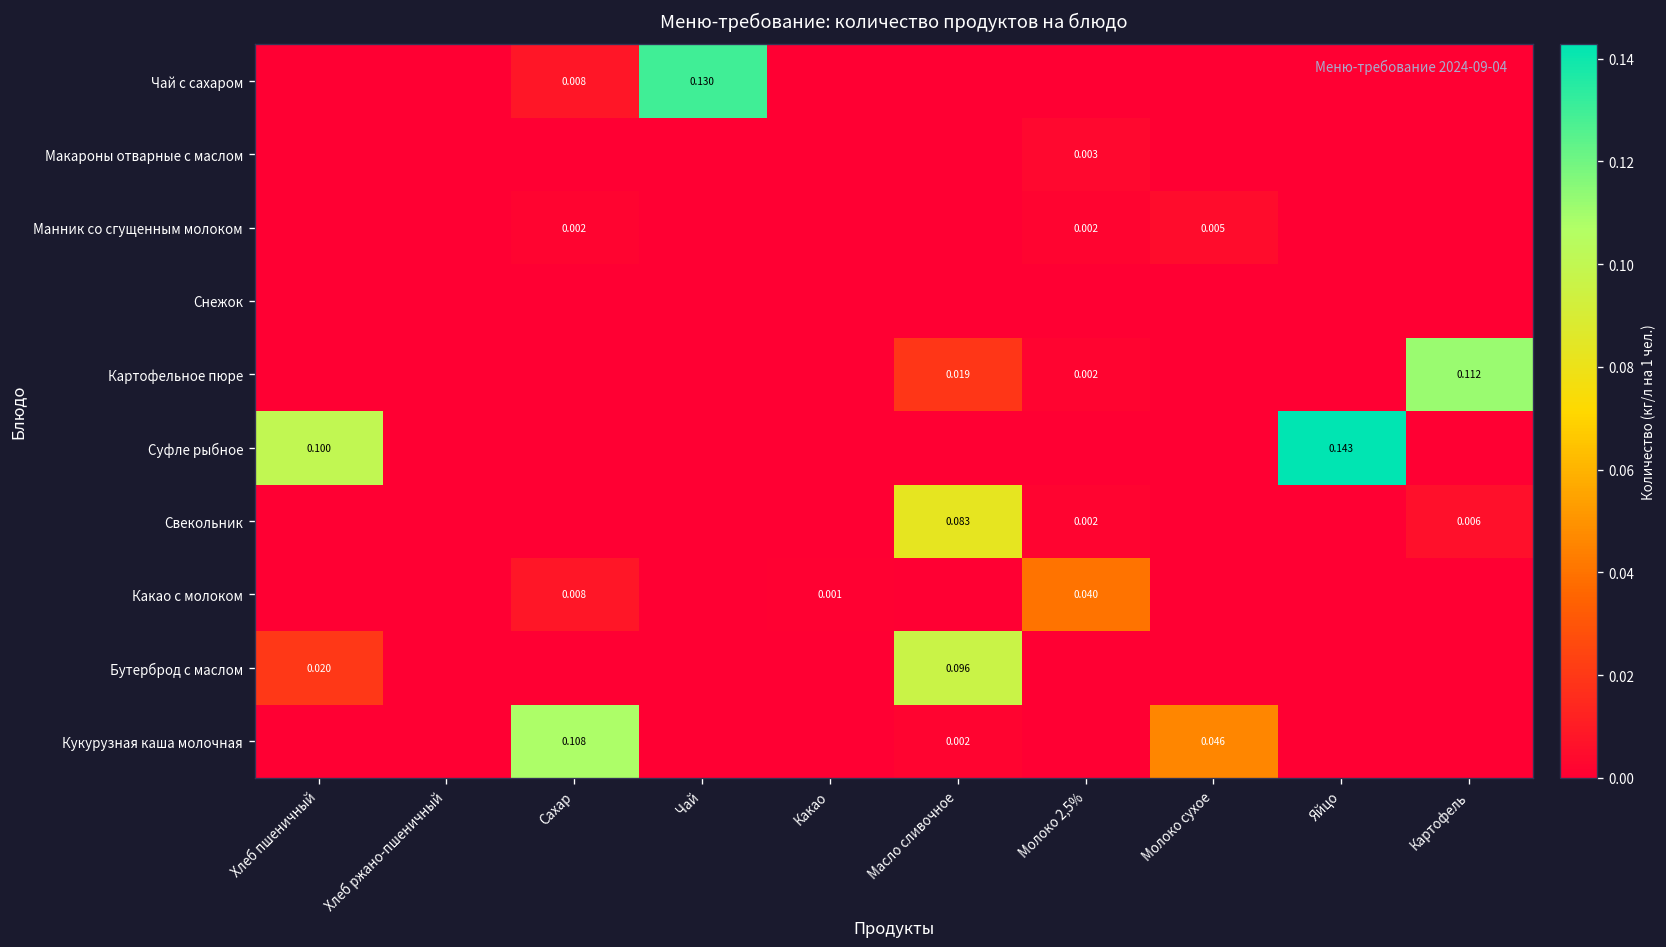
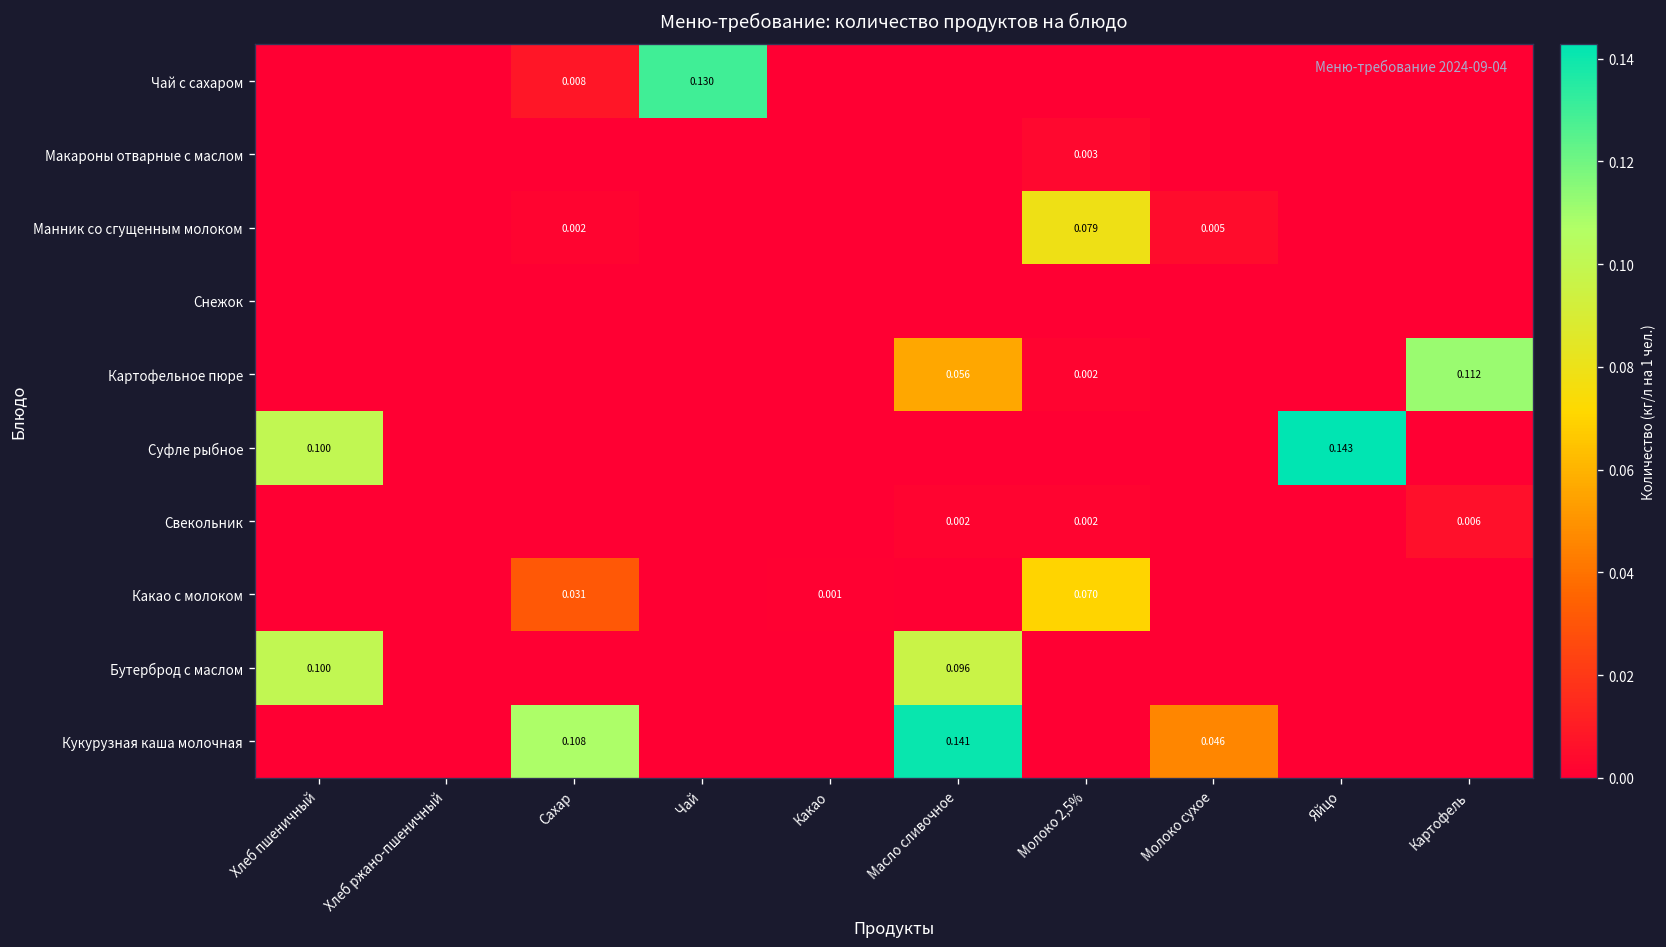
Манник со сгущенным молоком, Молоко 2,5%: 0.002 -> 0.079
Картофельное пюре, Масло сливочное: 0.019 -> 0.056
Свекольник, Масло сливочное: 0.083 -> 0.002
Какао с молоком, Сахар: 0.008 -> 0.031
Какао с молоком, Молоко 2,5%: 0.040 -> 0.070
Бутерброд с маслом, Хлеб пшеничный: 0.020 -> 0.100
Кукурузная каша молочная, Масло сливочное: 0.002 -> 0.141
